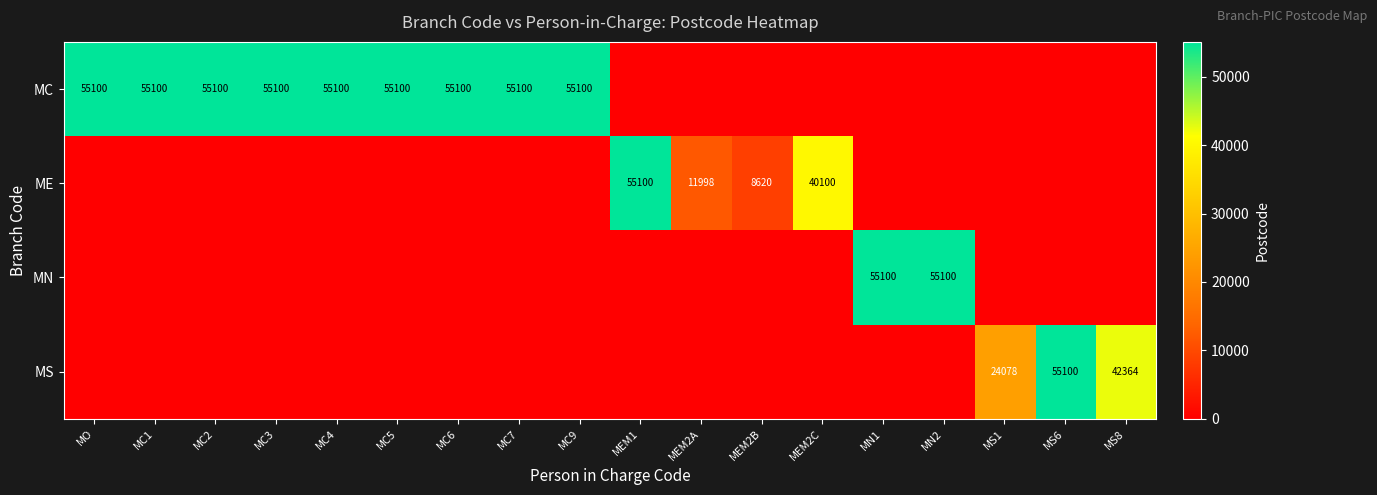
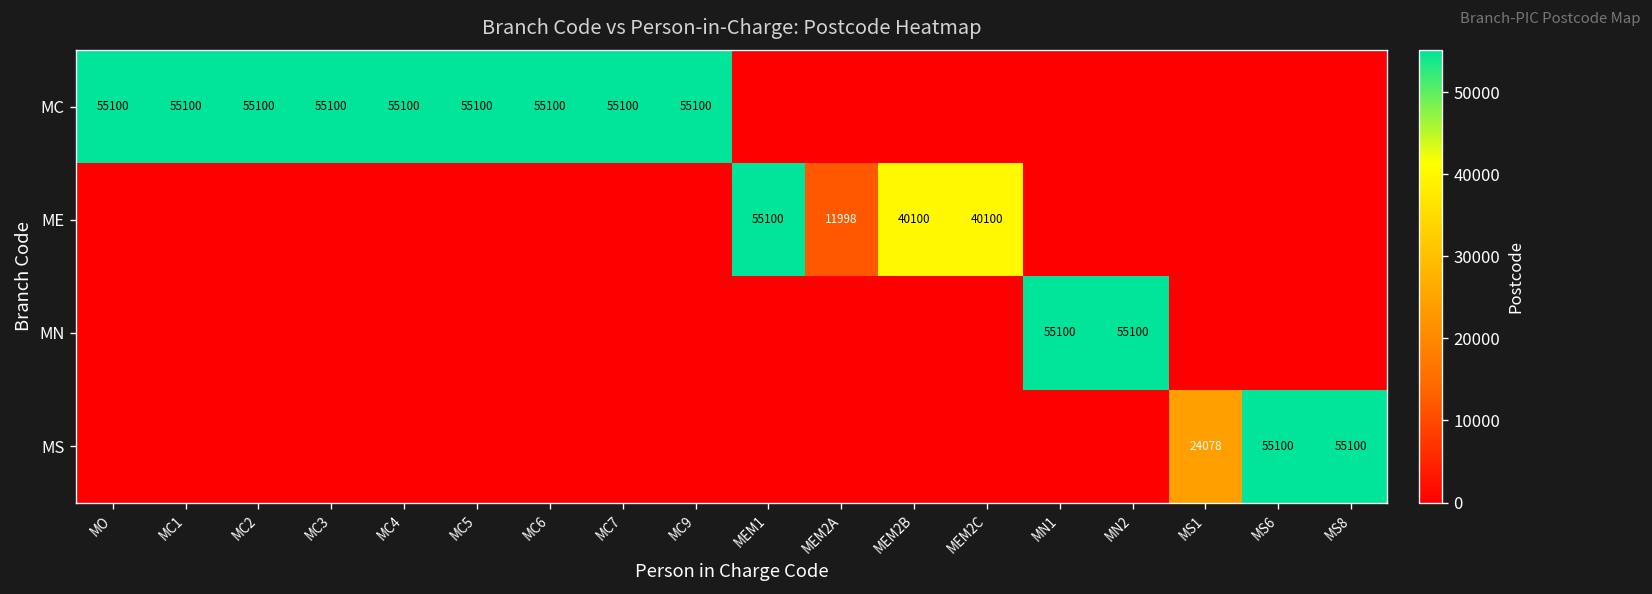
ME, MEM2B: 8620 -> 40100
MS, MS8: 42364 -> 55100
